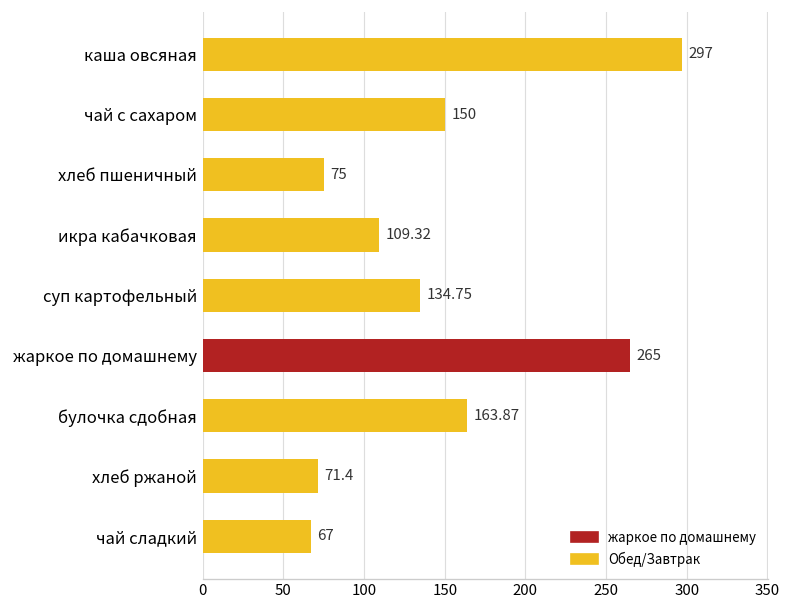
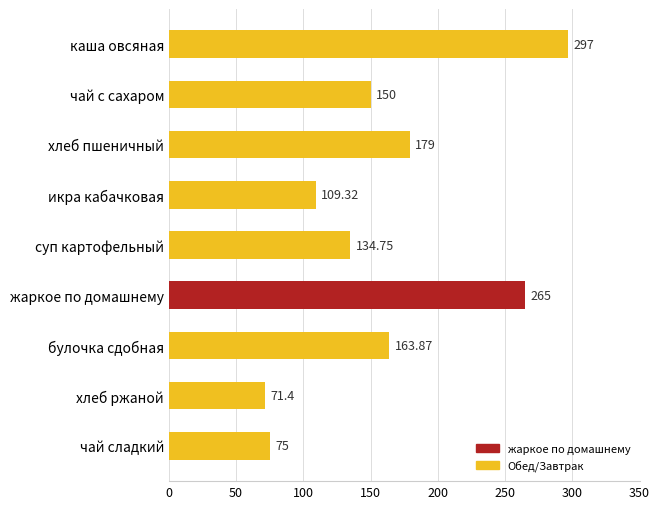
хлеб пшеничный: 75 -> 179
чай сладкий: 67 -> 75
